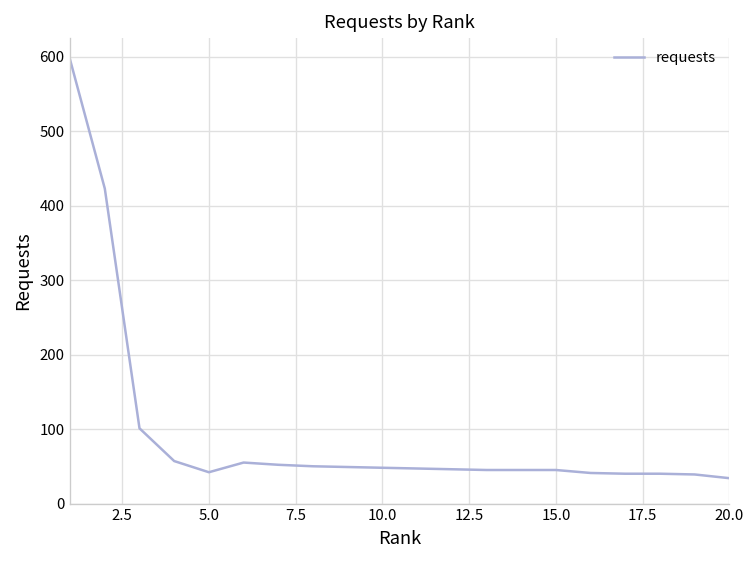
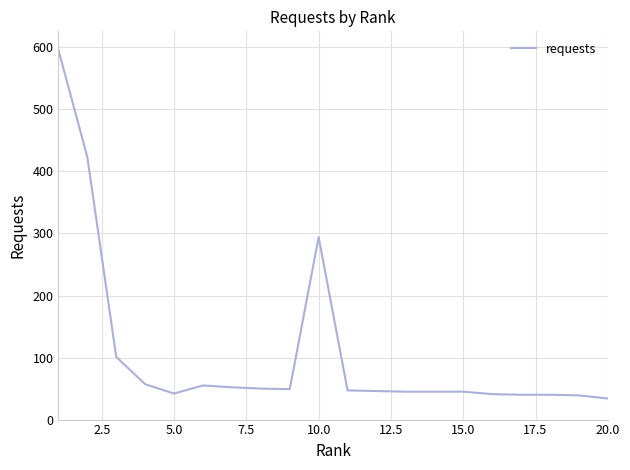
10.0: 50 -> 290
